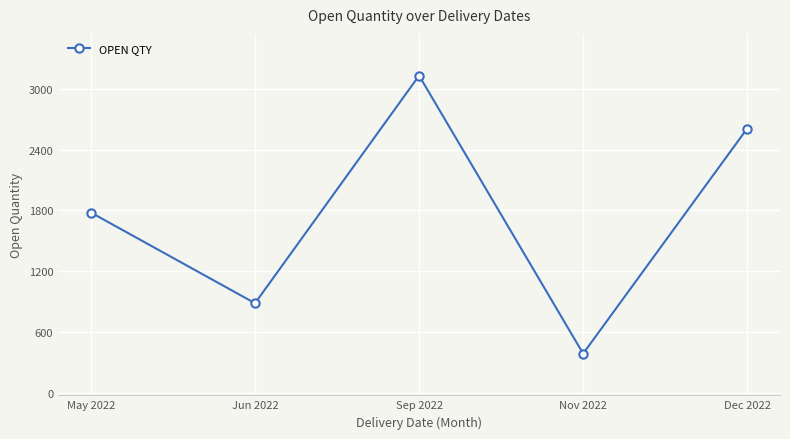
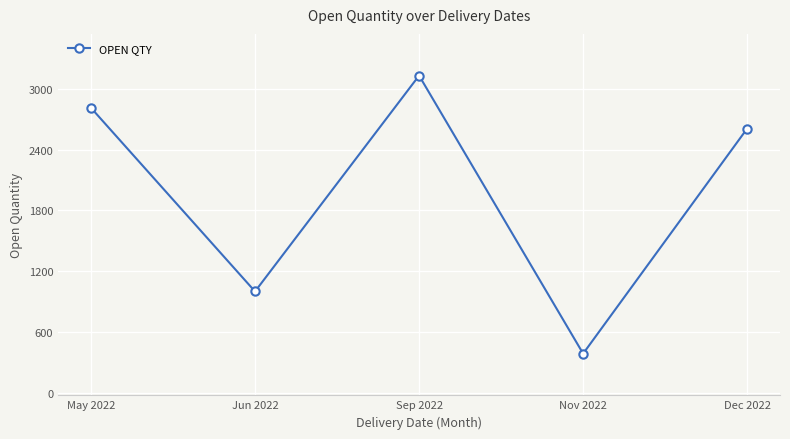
May 2022: 1780 -> 2810
Jun 2022: 880 -> 1000
